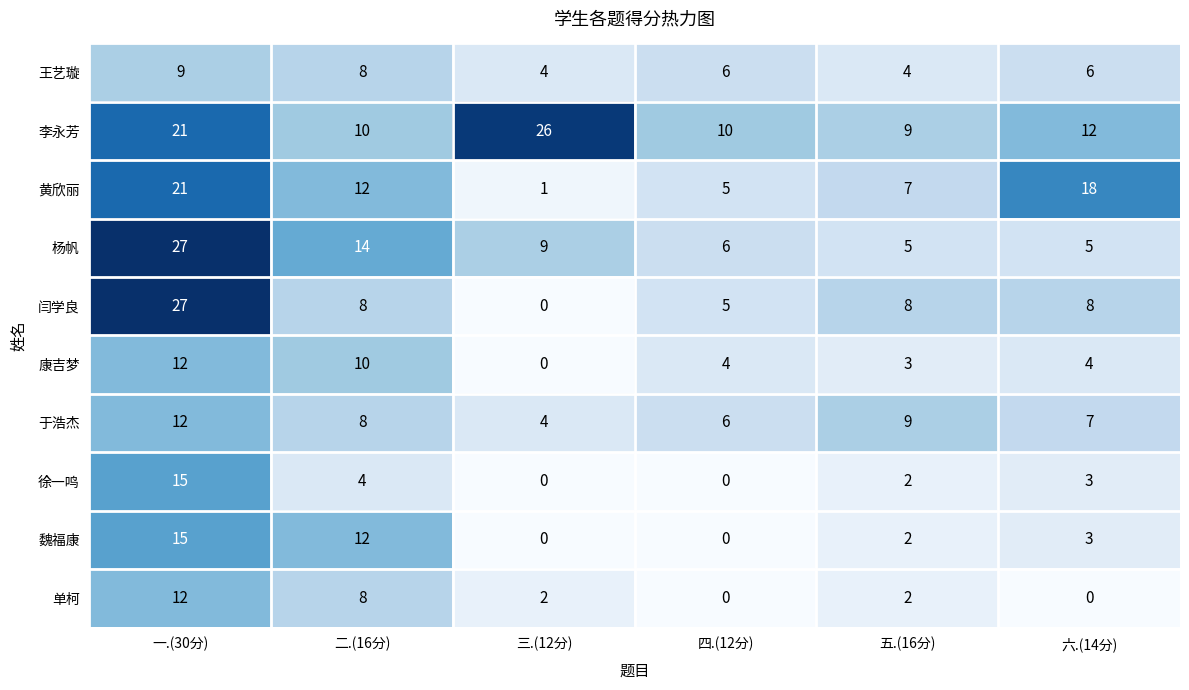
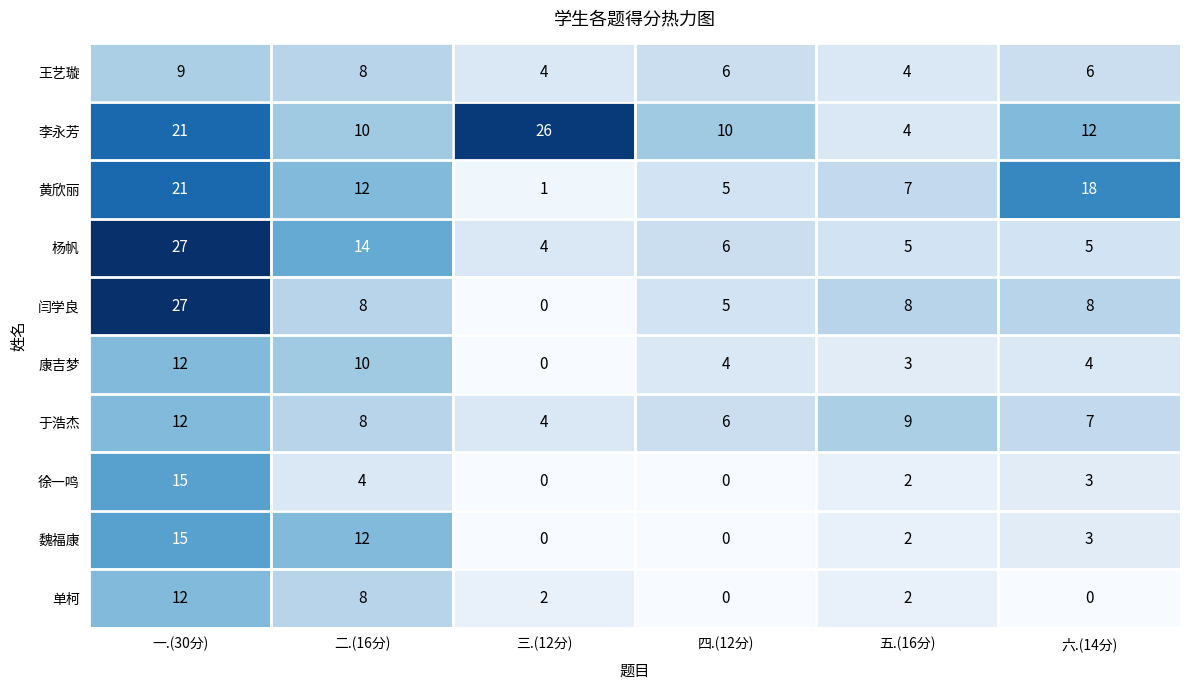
李永芳, 五.(16分): 9 -> 4
杨帆, 三.(12分): 9 -> 4
